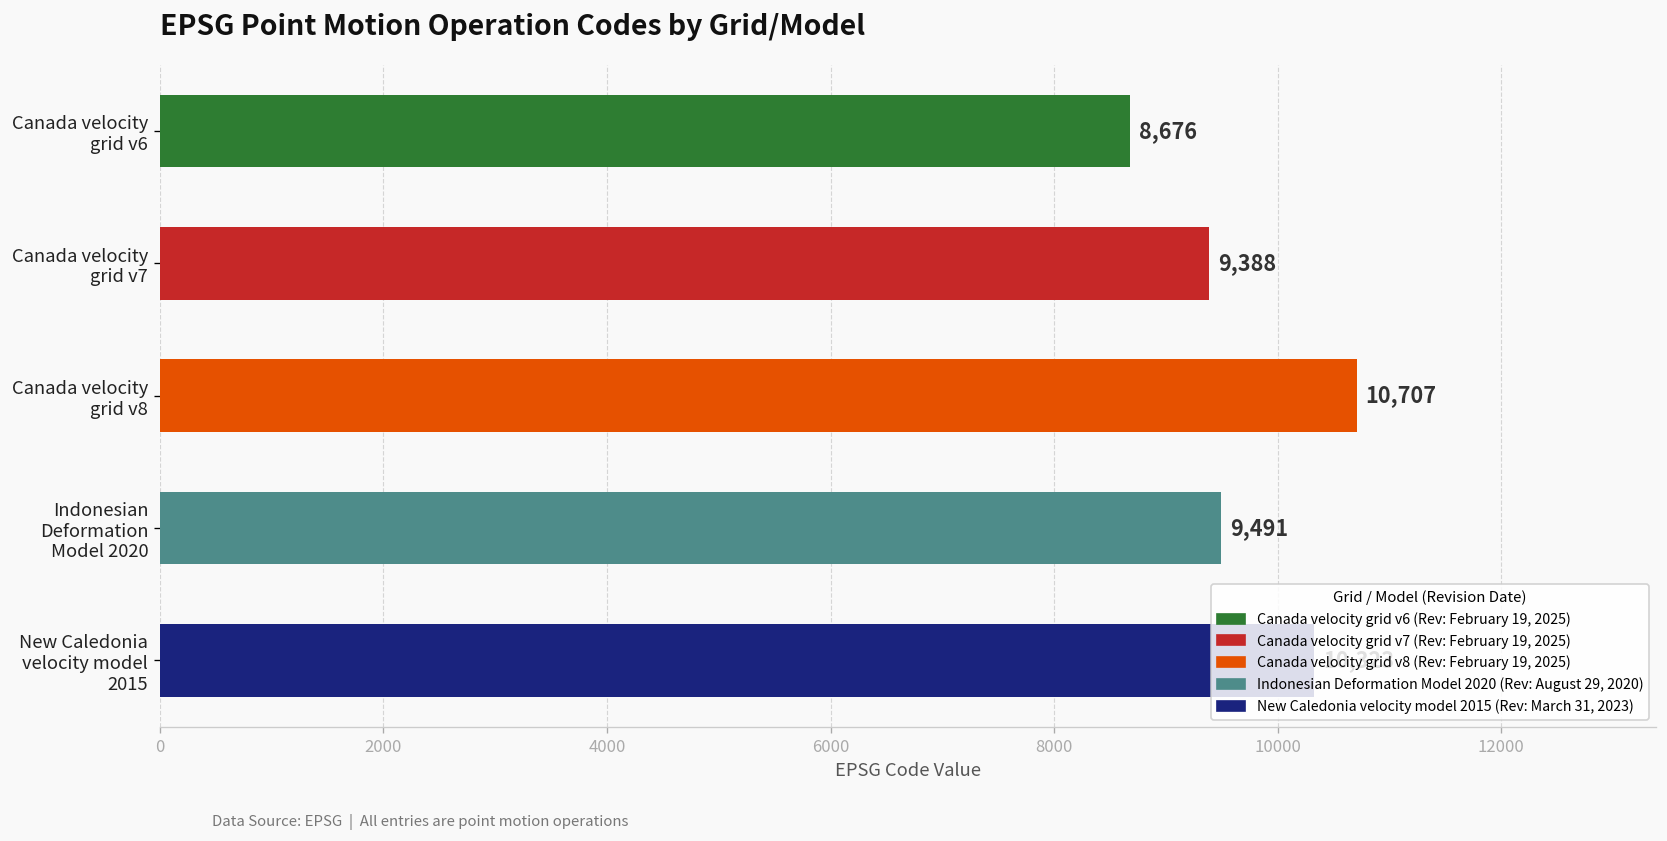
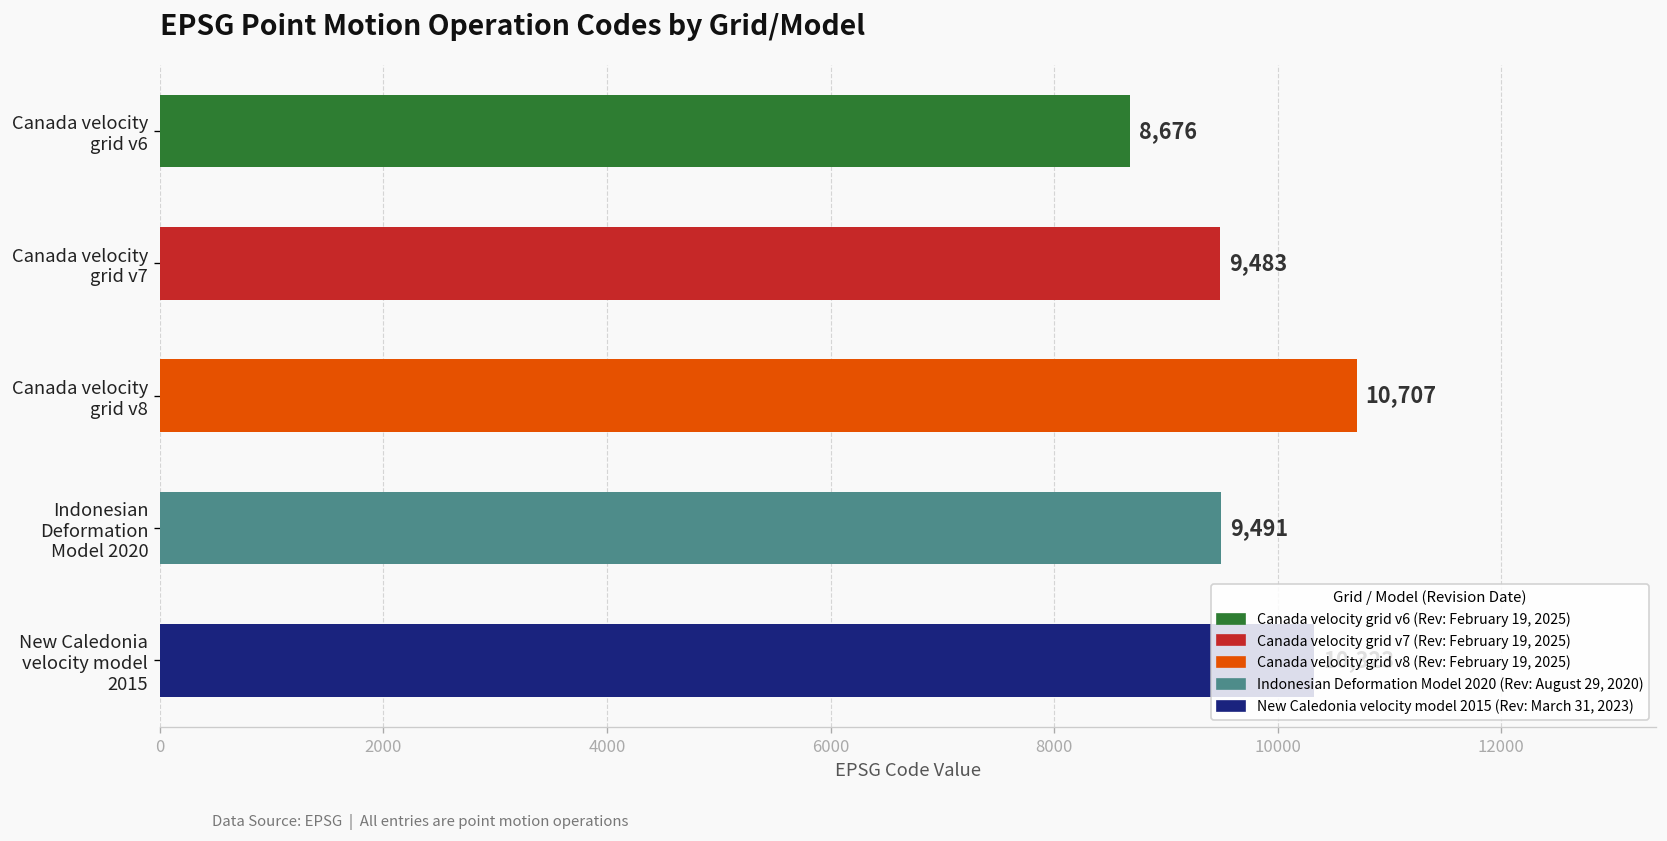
Canada velocity grid v7: 9,388 -> 9,483
